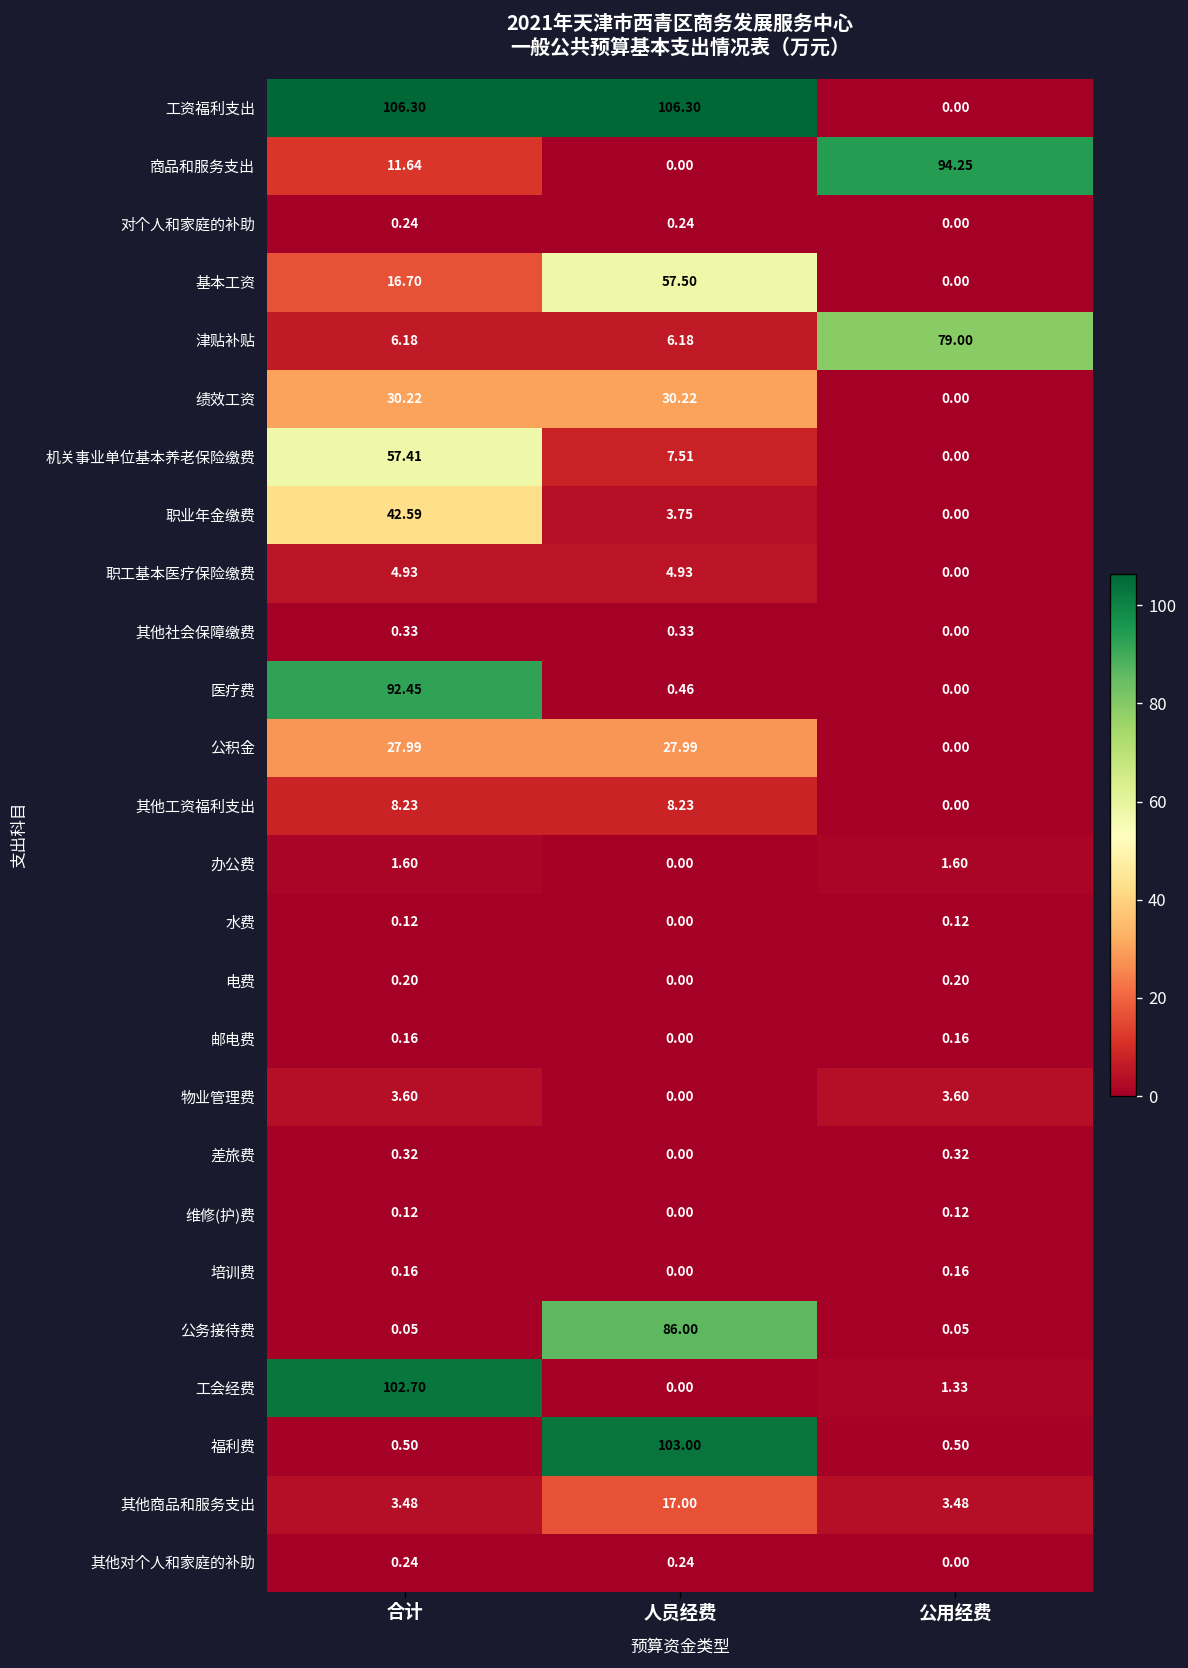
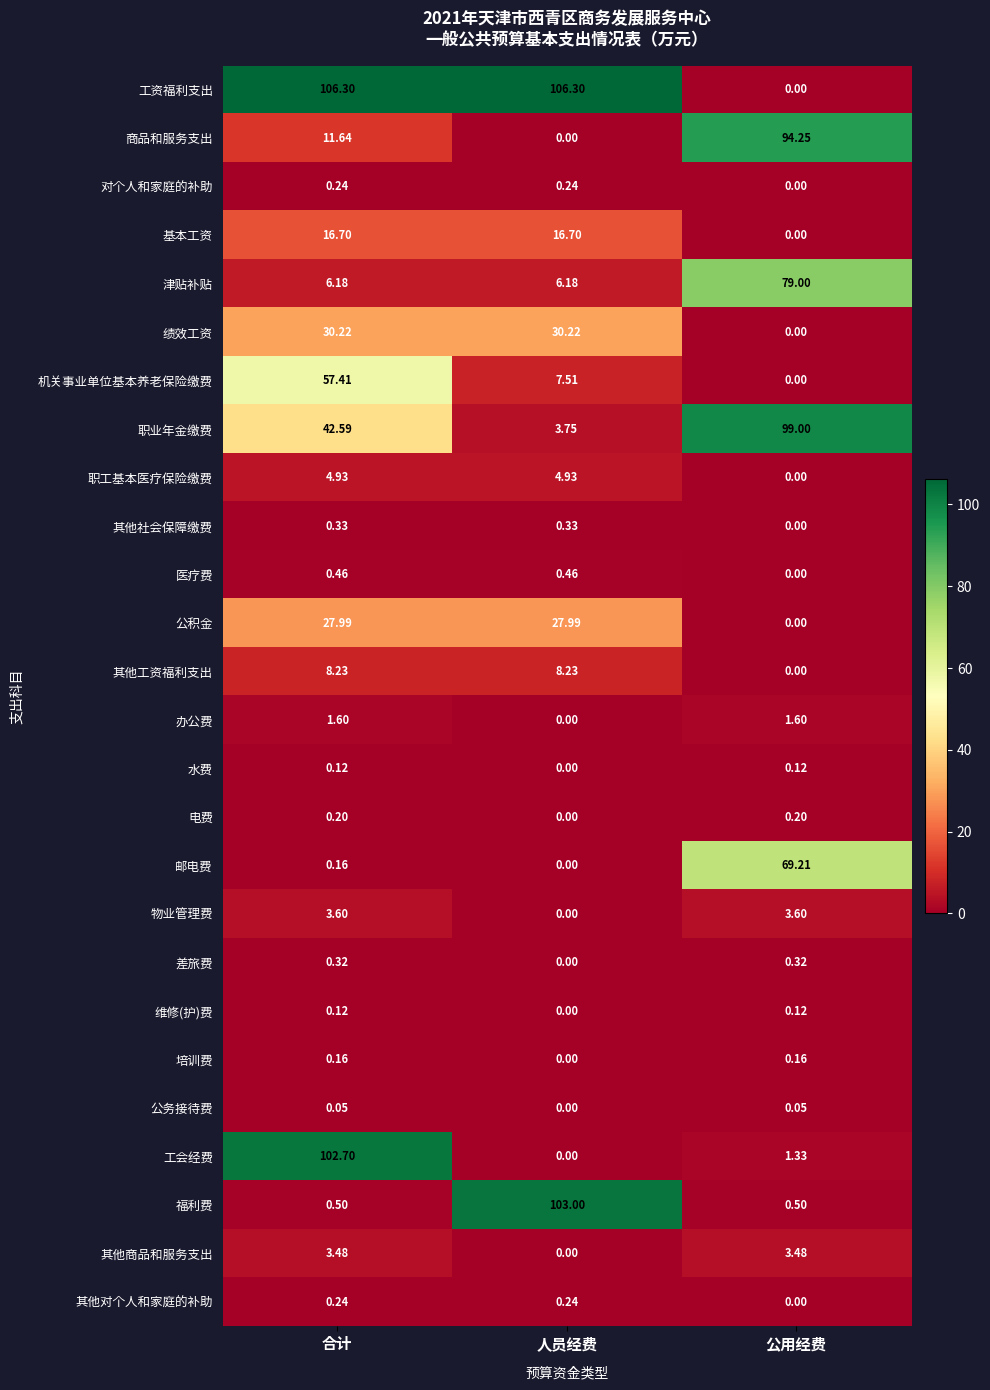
基本工资, 人员经费: 57.50 -> 16.70
职业年金缴费, 公用经费: 0.00 -> 99.00
医疗费, 合计: 92.45 -> 0.46
邮电费, 公用经费: 0.16 -> 69.21
公务接待费, 人员经费: 86.00 -> 0.00
其他商品和服务支出, 人员经费: 17.00 -> 0.00
